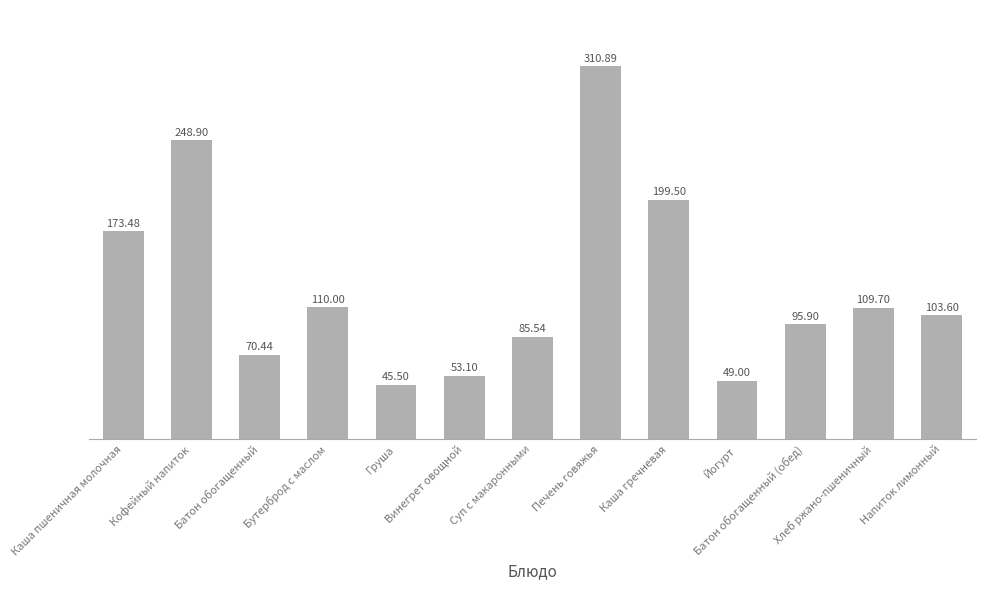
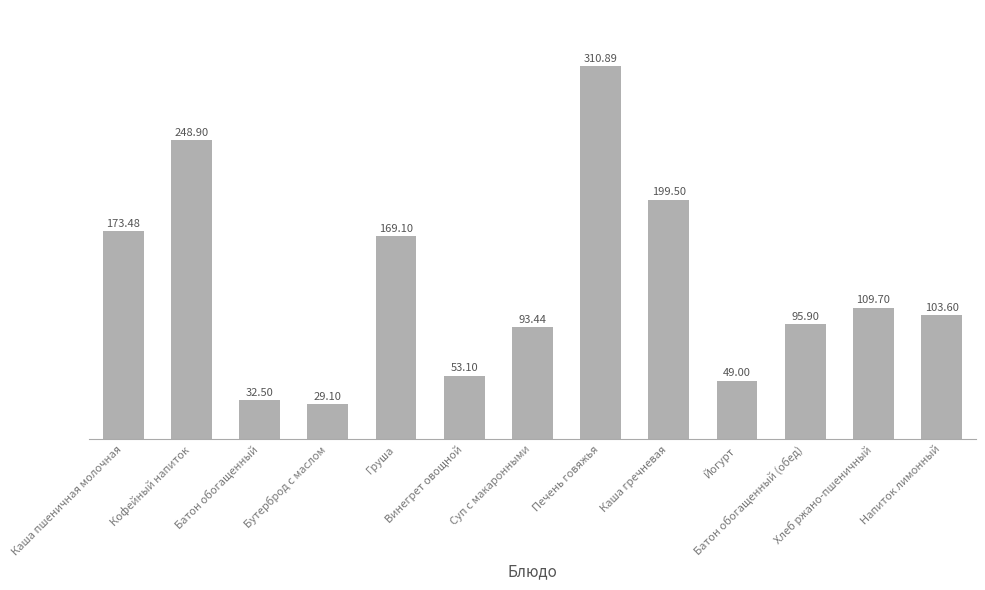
Батон обогащенный: 70.44 -> 32.50
Бутерброд с маслом: 110.00 -> 29.10
Груша: 45.50 -> 169.10
Суп с макаронными: 85.54 -> 93.44
